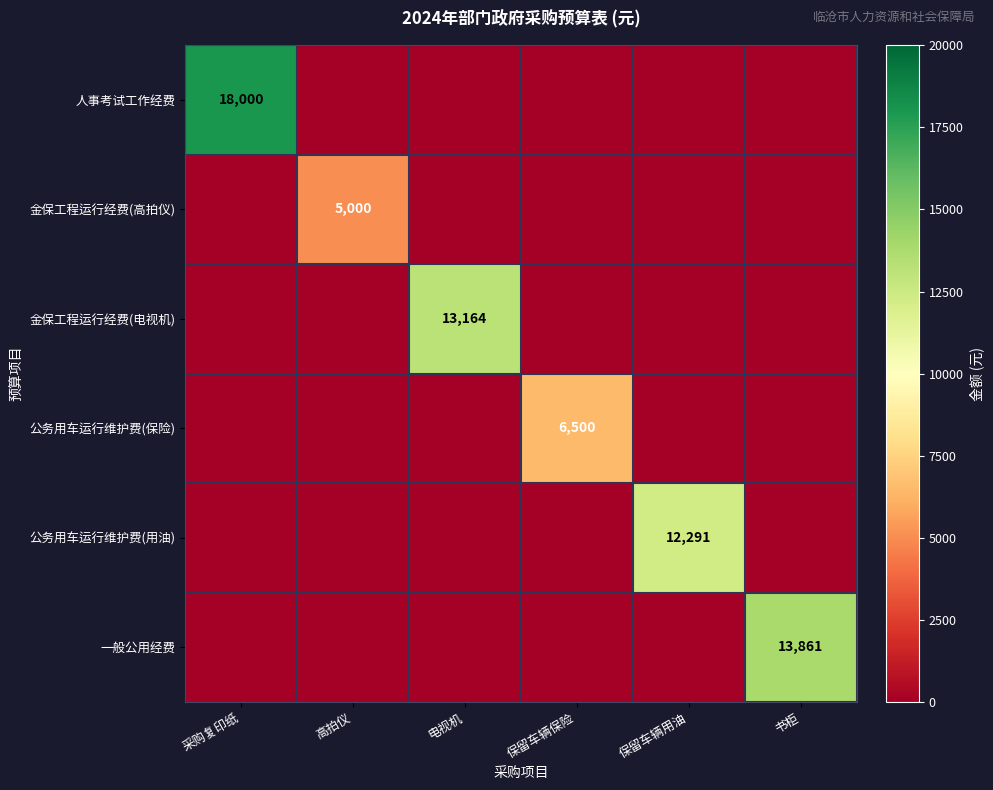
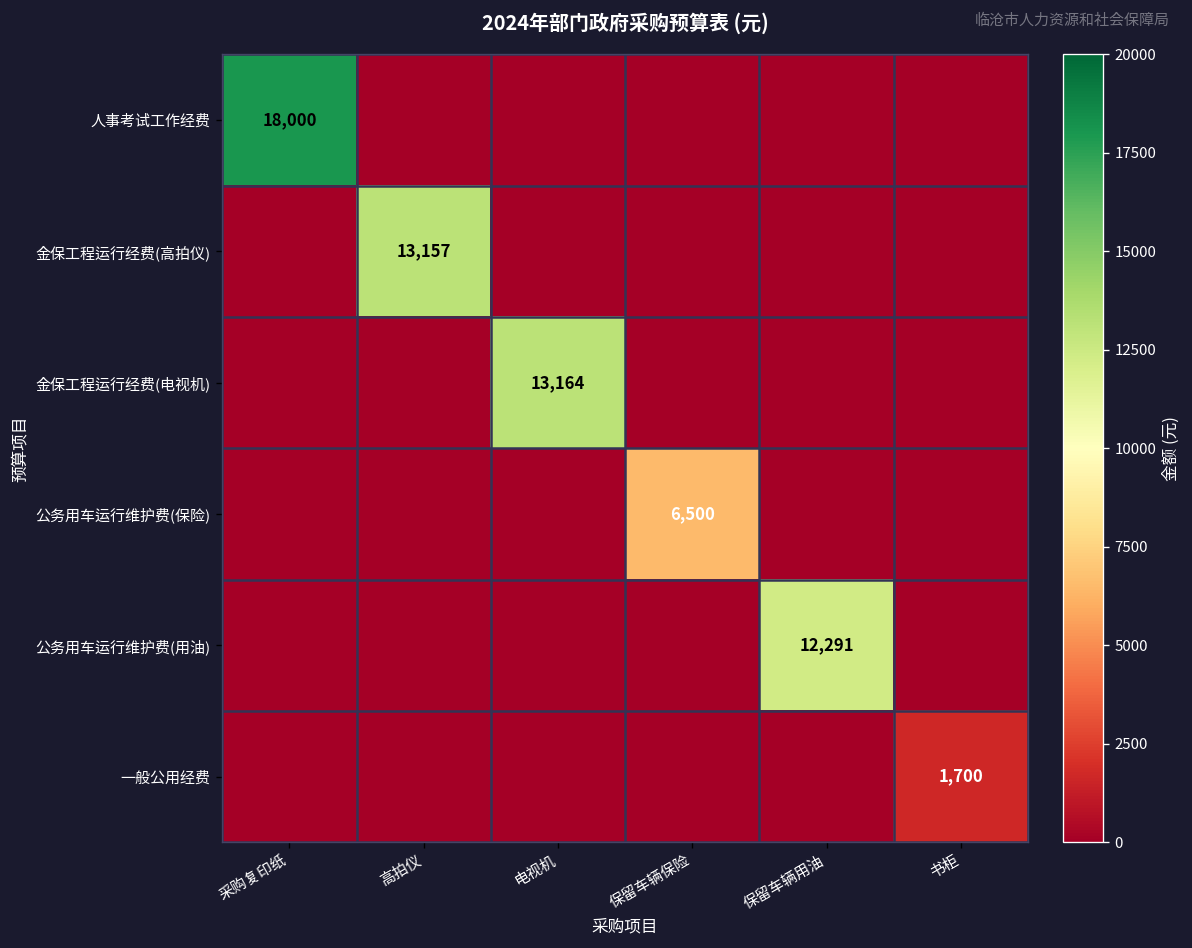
金保工程运行经费(高拍仪), 高拍仪: 5,000 -> 13,157
一般公用经费, 书柜: 13,861 -> 1,700
